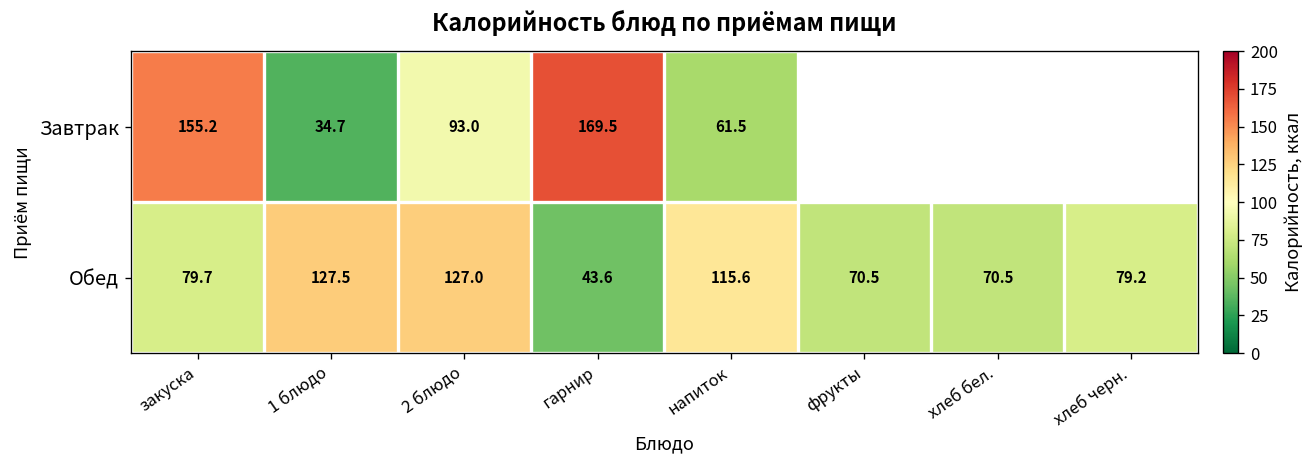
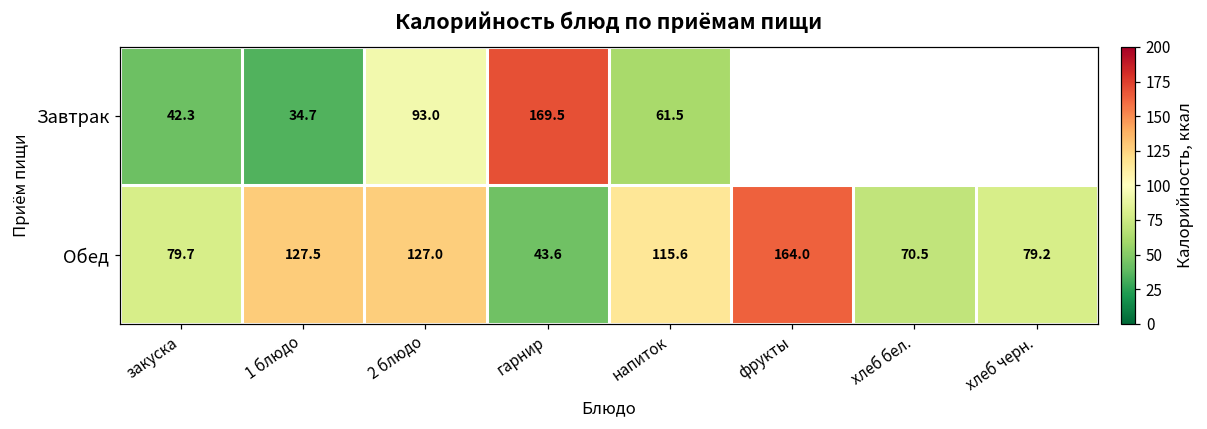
Завтрак, закуска: 155.2 -> 42.3
Обед, фрукты: 70.5 -> 164.0
